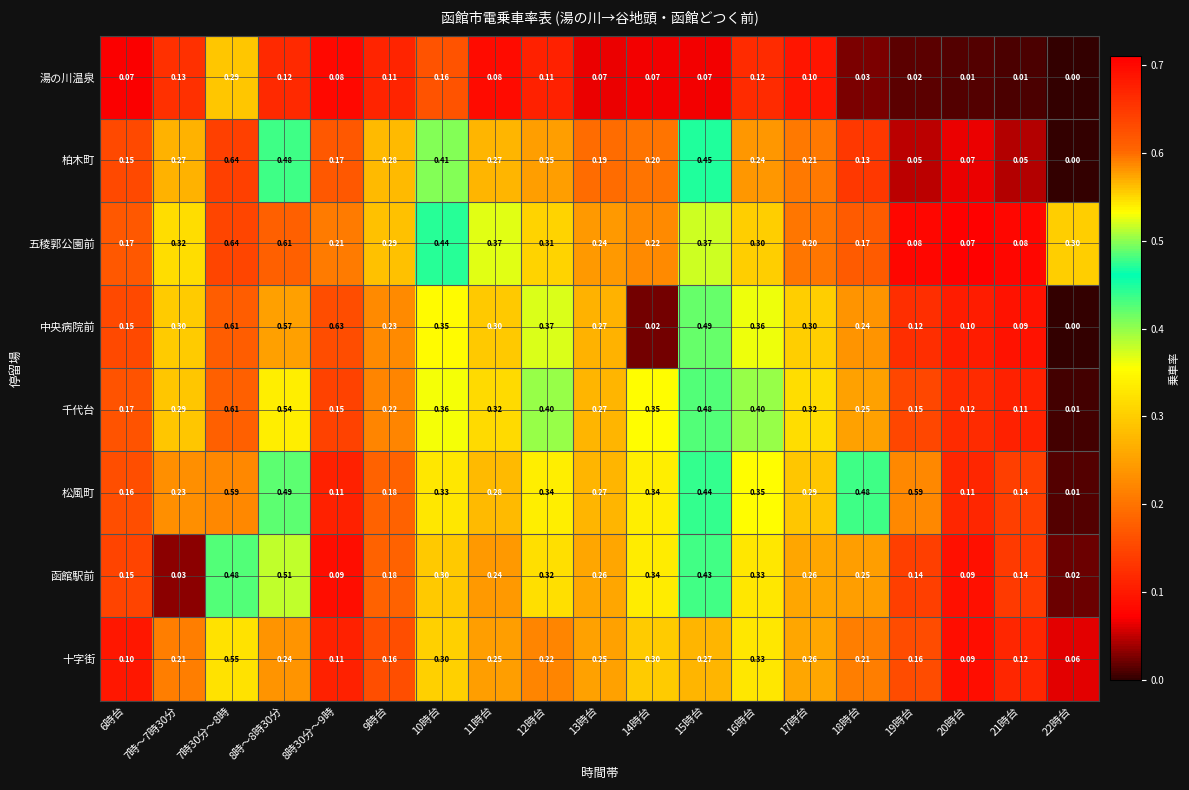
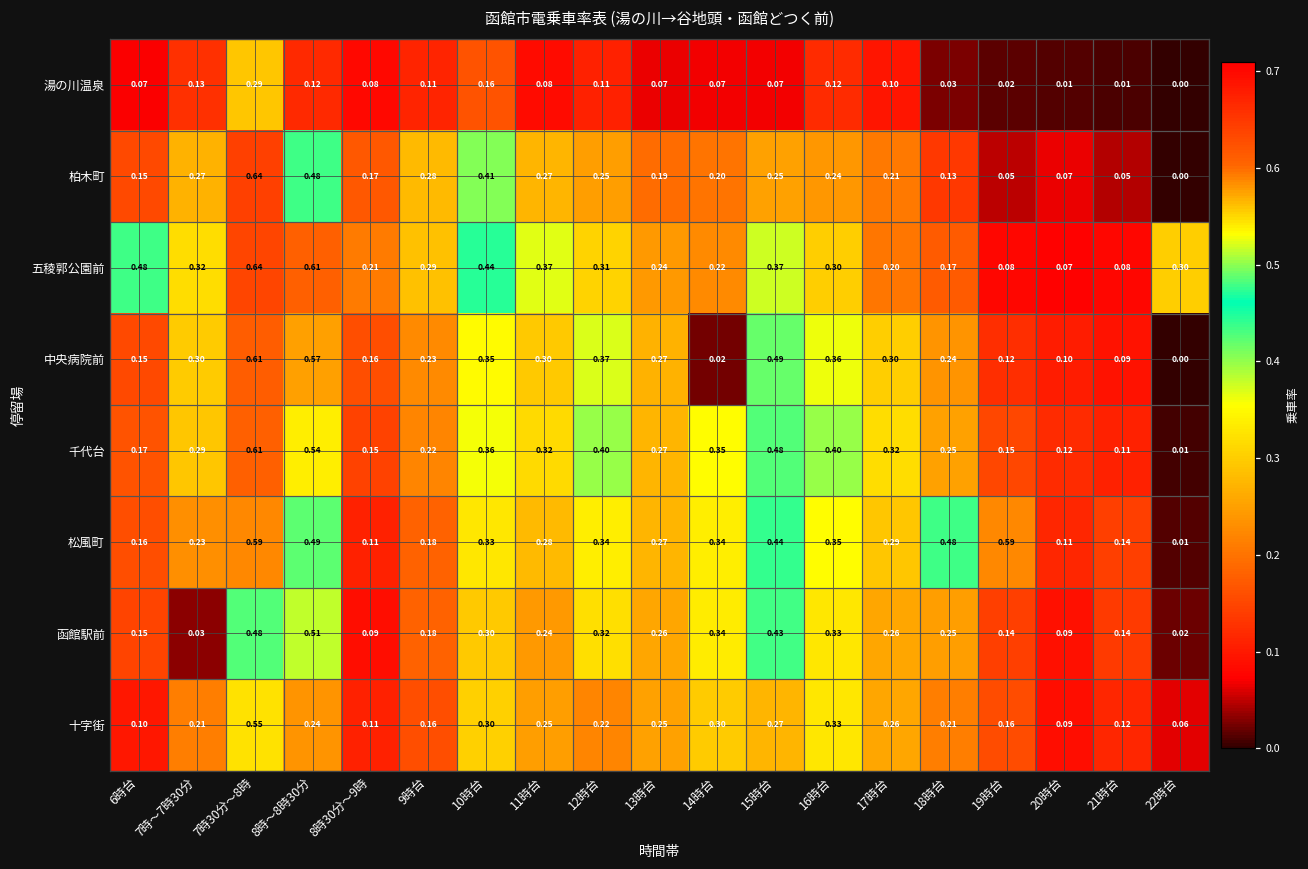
柏木町, 15時台: 0.45 -> 0.25
五稜郭公園前, 6時台: 0.17 -> 0.48
中央病院前, 8時30分～9時: 0.63 -> 0.16
